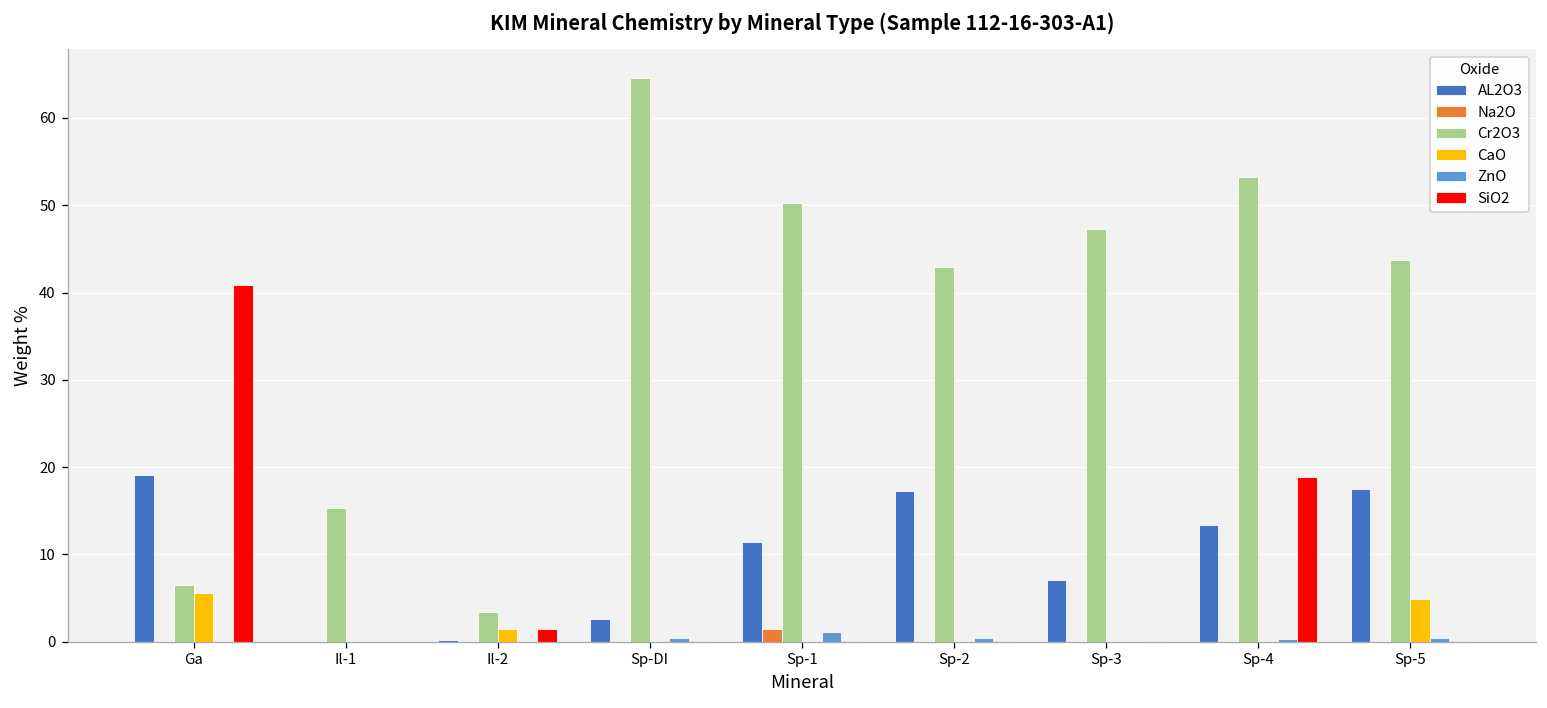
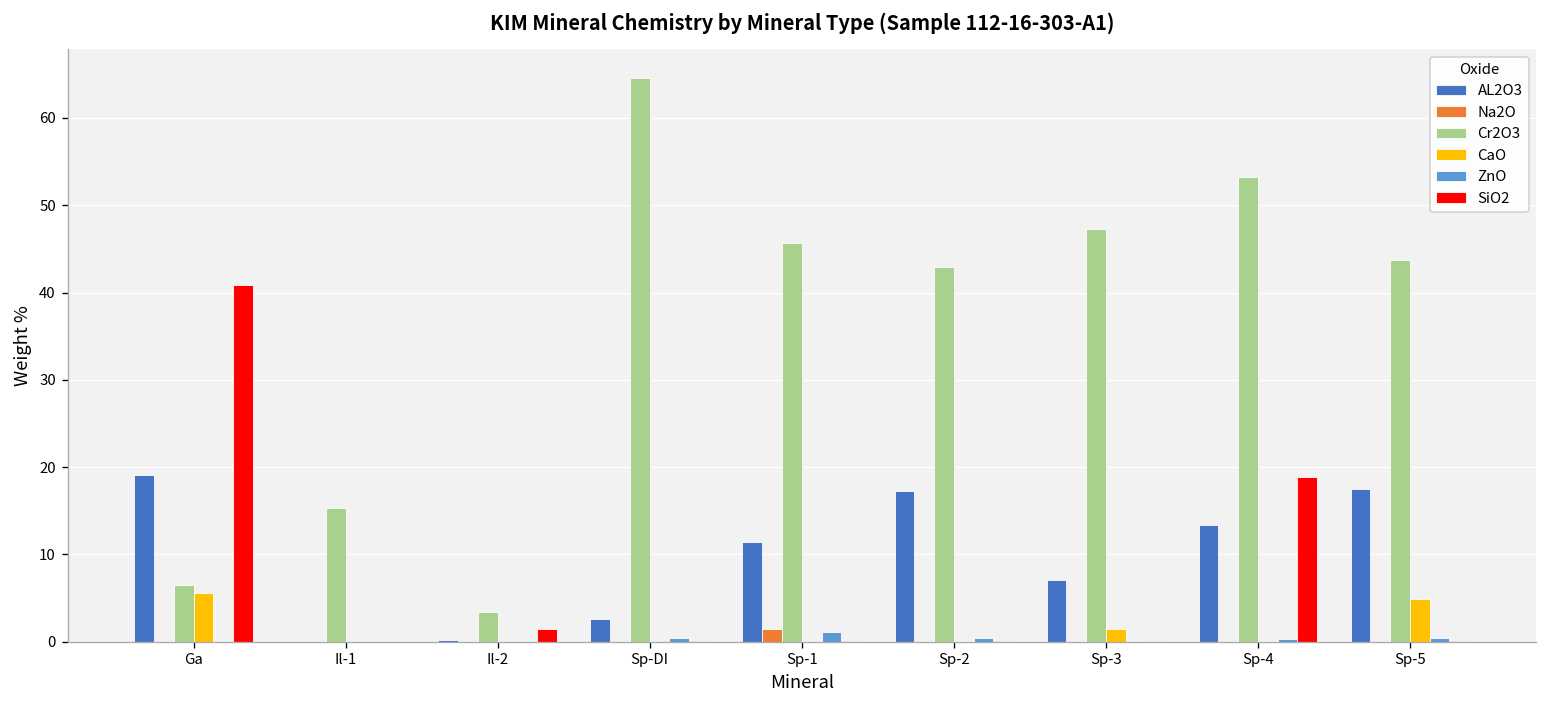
CaO, Il-2: 1 -> 0
Cr2O3, Sp-1: 50 -> 46
CaO, Sp-3: 0 -> 1
